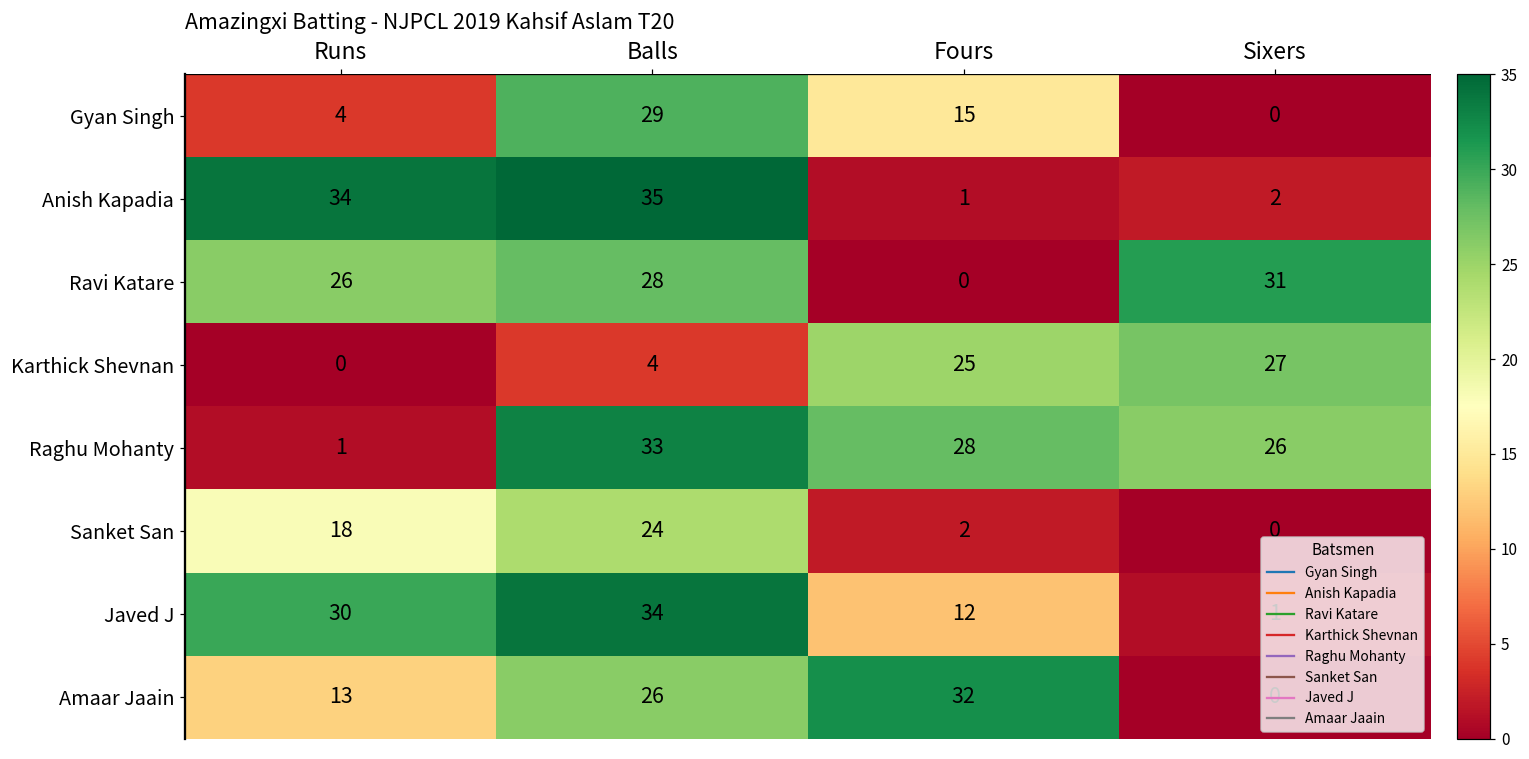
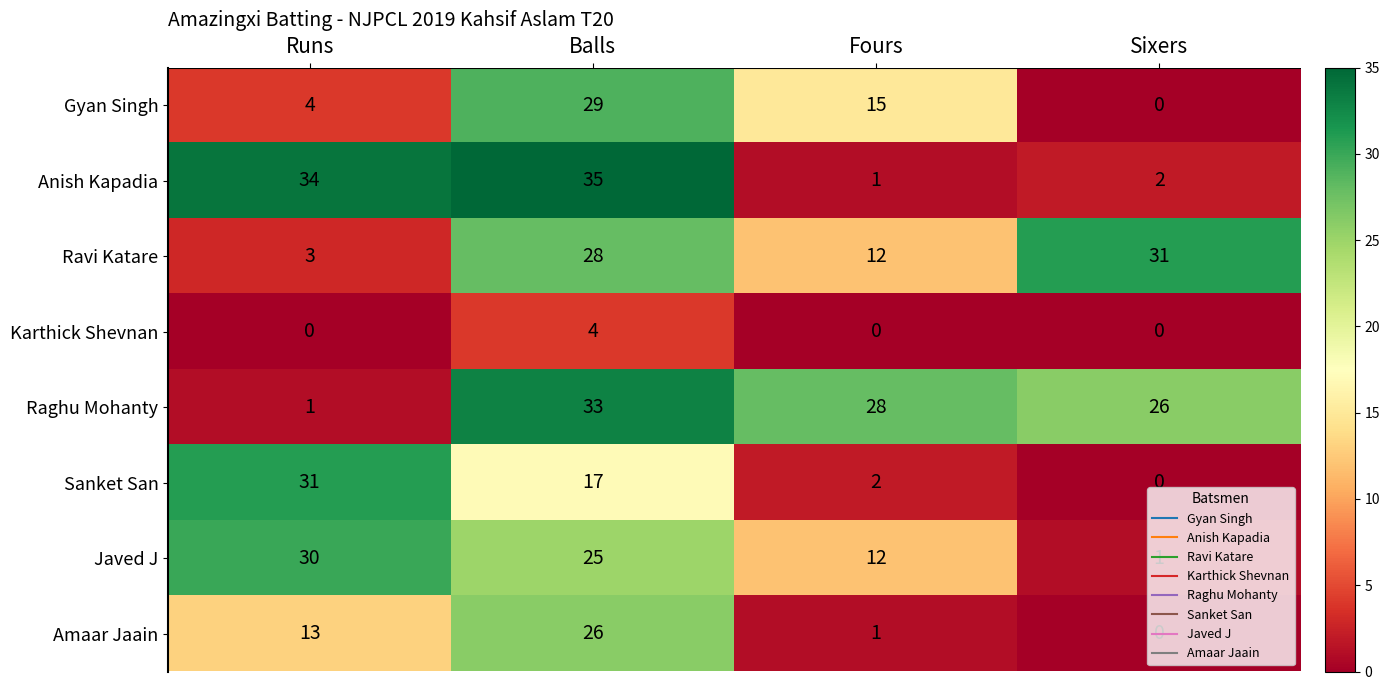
Ravi Katare, Runs: 26 -> 3
Ravi Katare, Fours: 0 -> 12
Karthick Shevnan, Fours: 25 -> 0
Karthick Shevnan, Sixers: 27 -> 0
Sanket San, Runs: 18 -> 31
Sanket San, Balls: 24 -> 17
Javed J, Balls: 34 -> 25
Amaar Jaain, Fours: 32 -> 1
